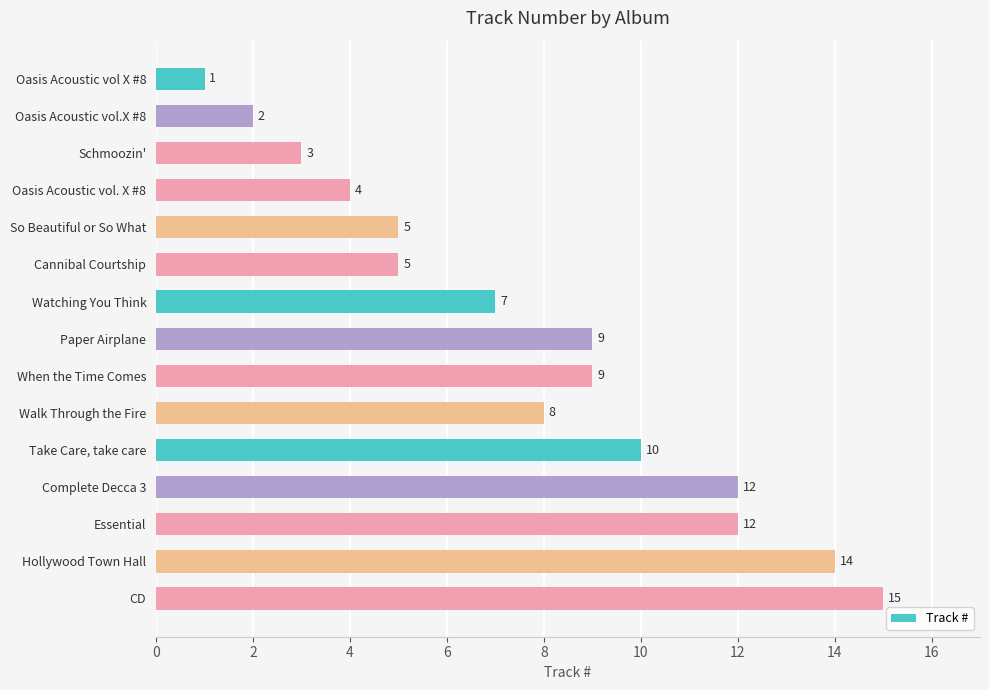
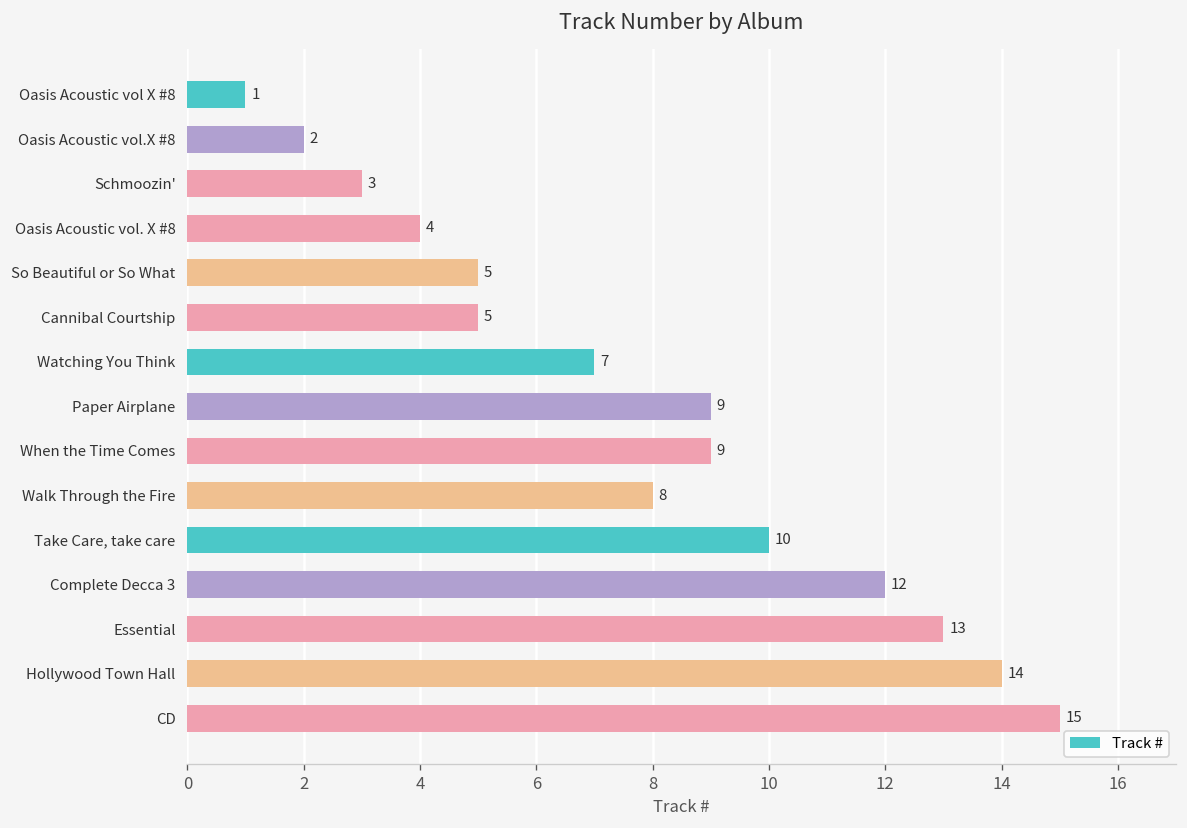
Essential: 12 -> 13
